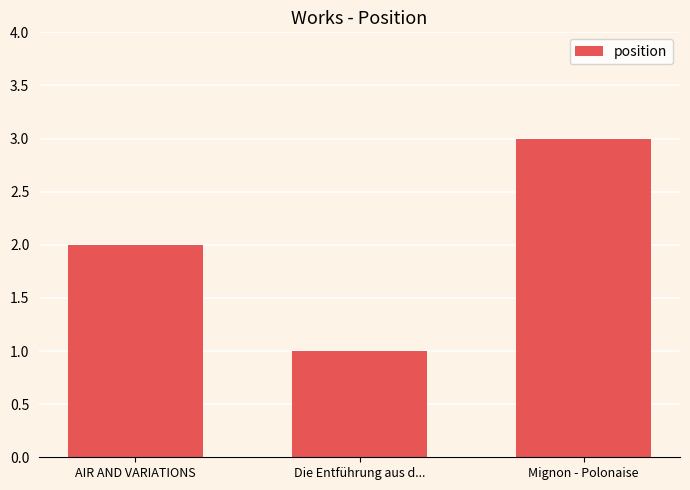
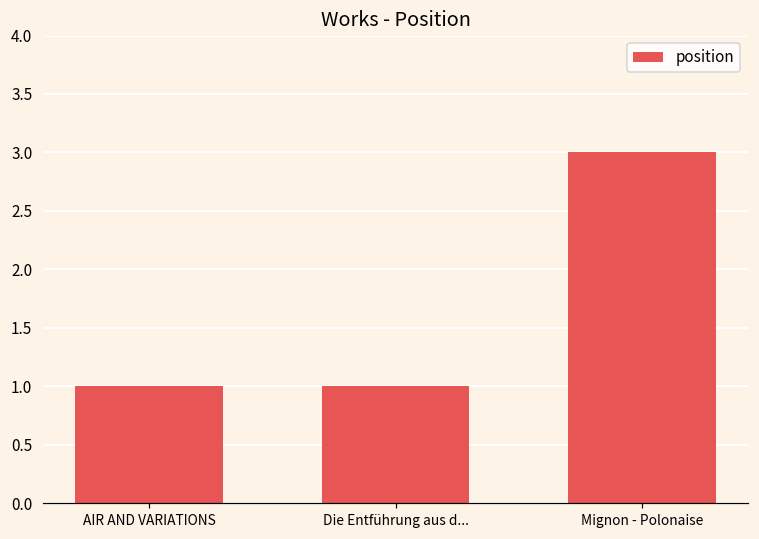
AIR AND VARIATIONS: 2 -> 1
